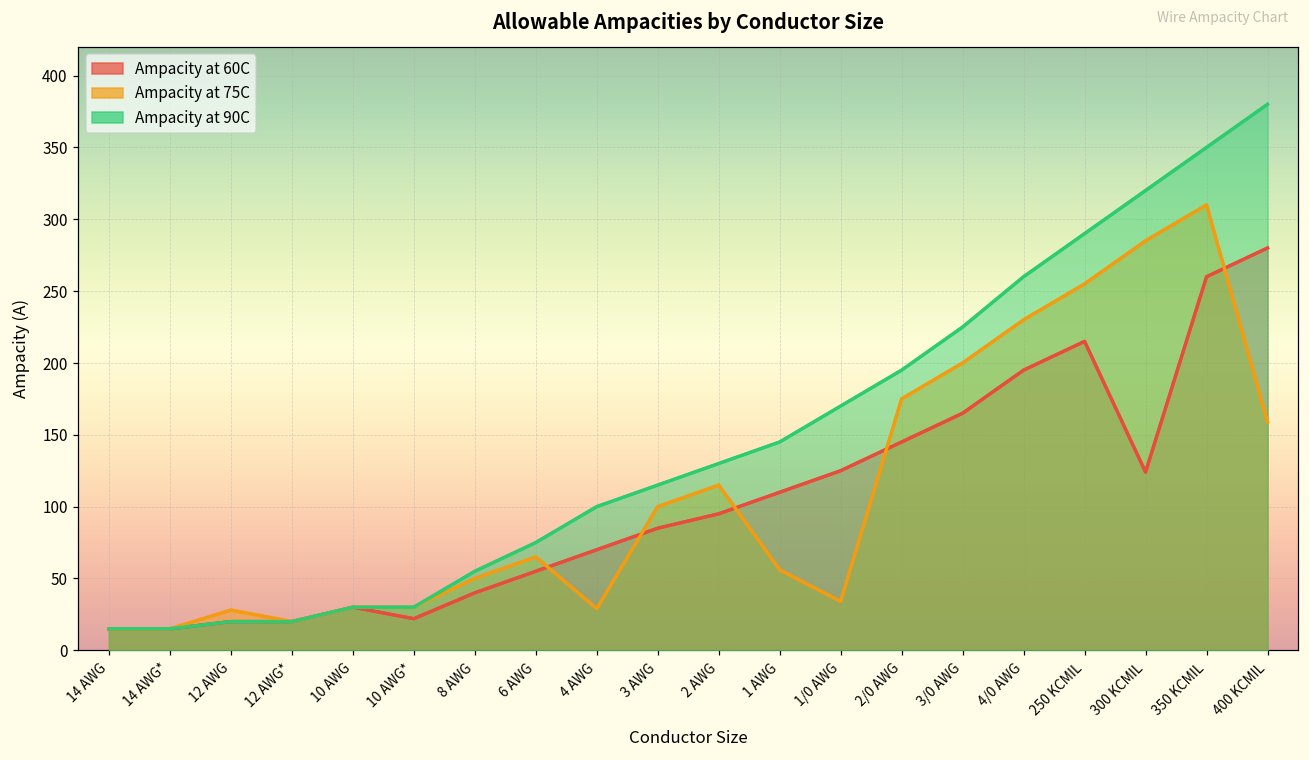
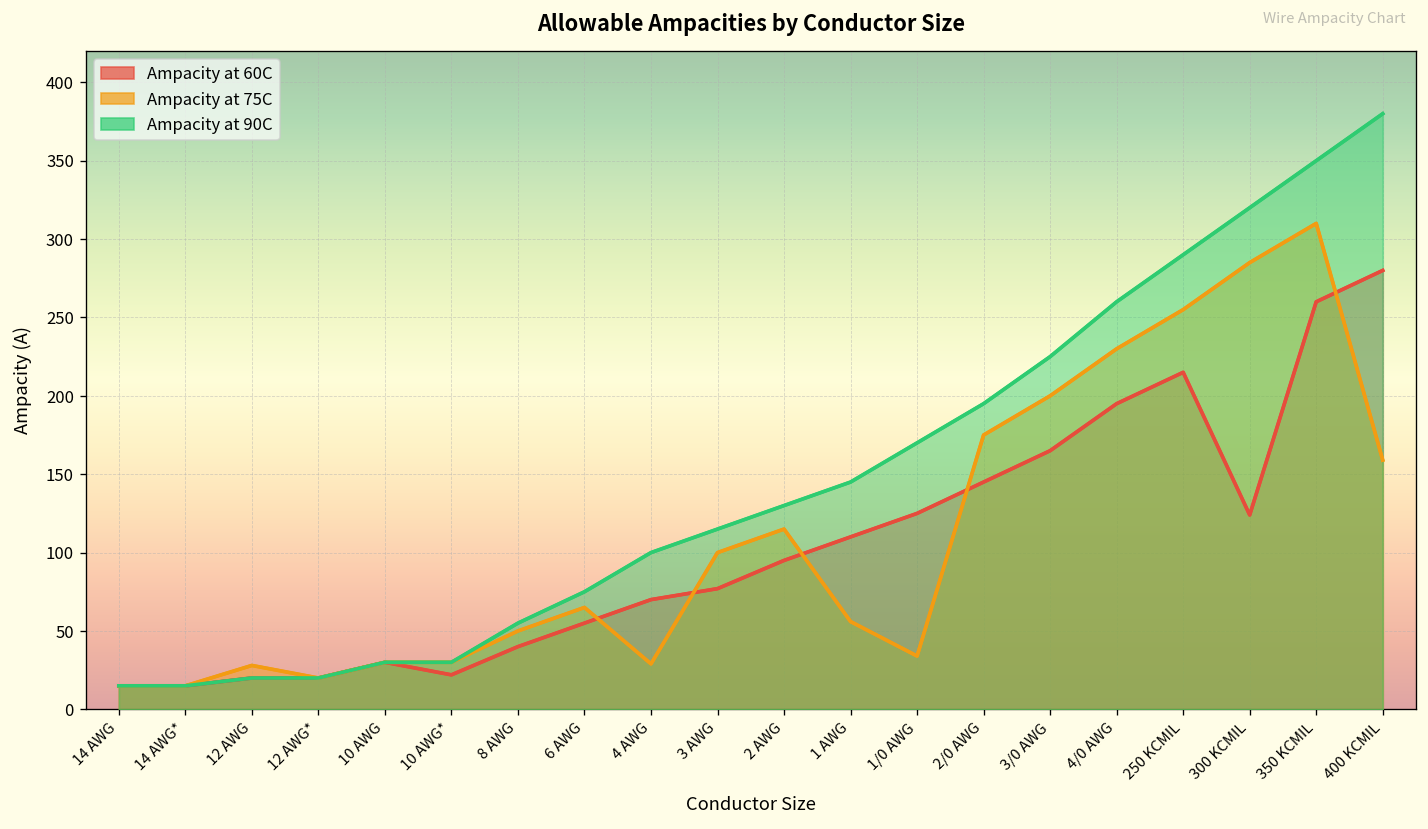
Ampacity at 60C, 3 AWG: 85 -> 77
